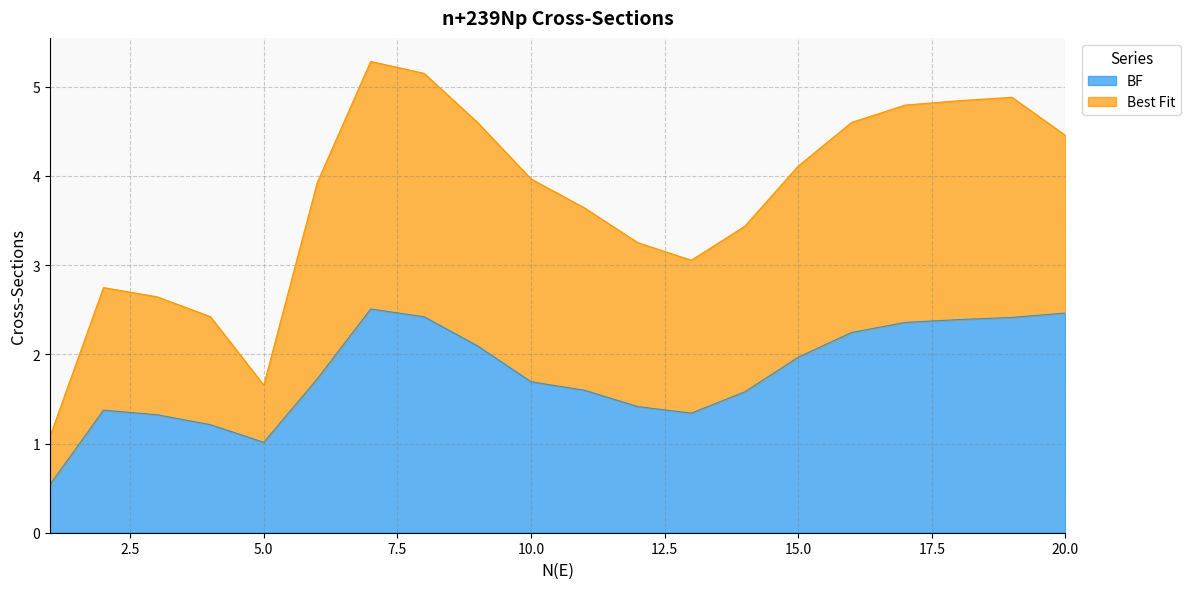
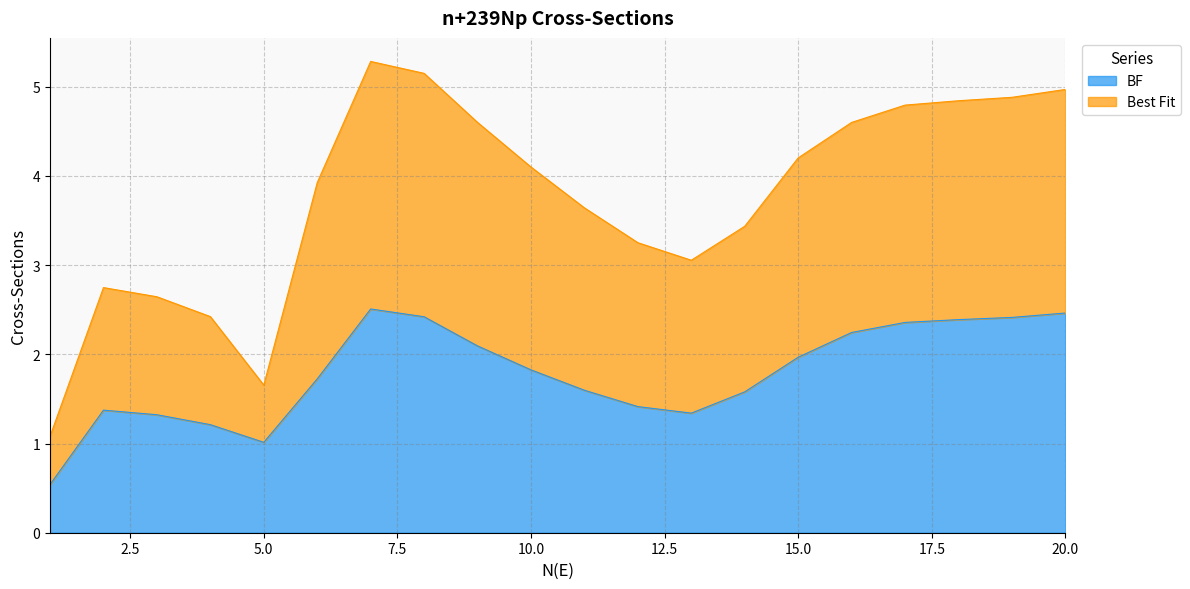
BF, 10.0: 1.7 -> 1.8
Best Fit, 15.0: 2.1 -> 2.2
Best Fit, 20.0: 2.0 -> 2.5
